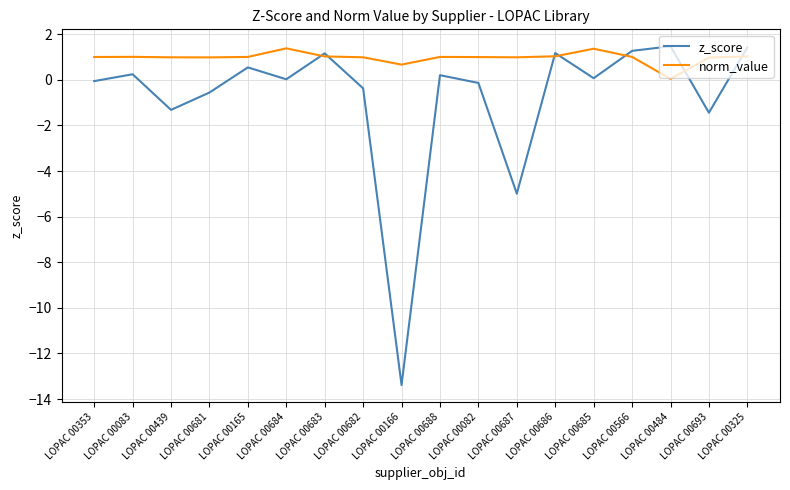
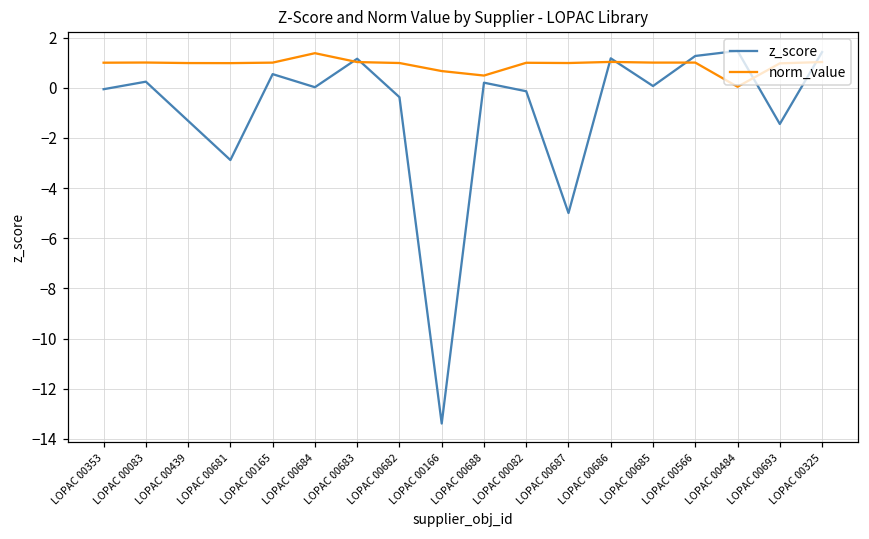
z_score, LOPAC 00681: -0.6 -> -2.9
norm_value, LOPAC 00688: 1.0 -> 0.5
norm_value, LOPAC 00685: 1.4 -> 1.0
